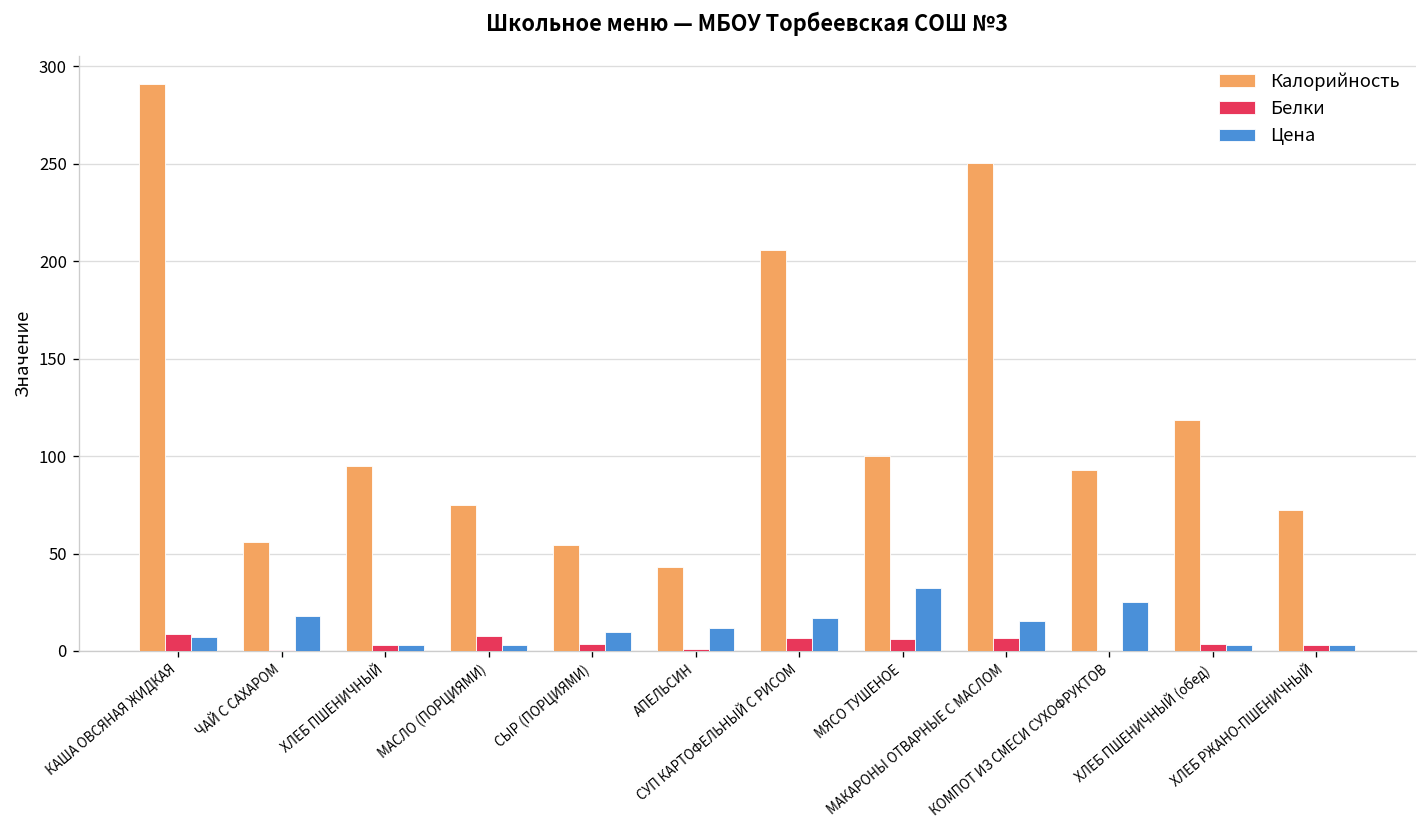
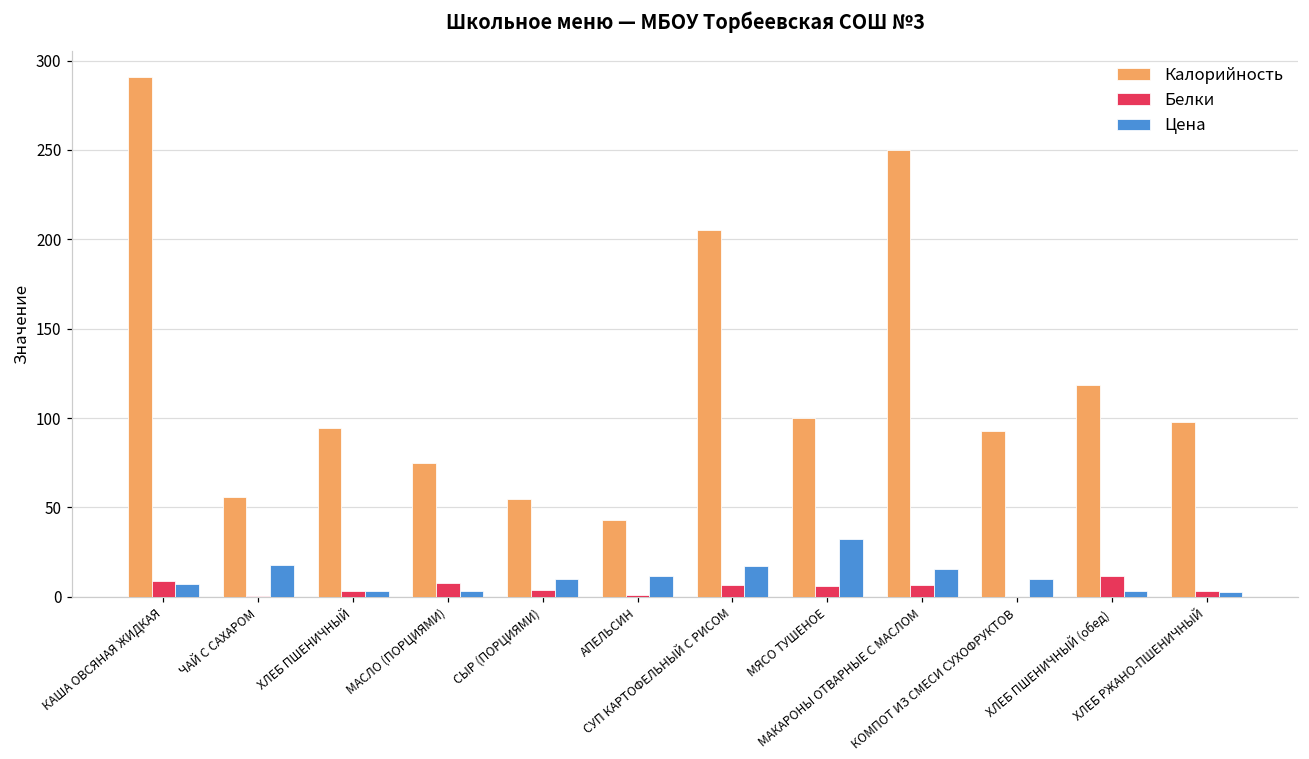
Цена, КОМПОТ ИЗ СМЕСИ СУХОФРУКТОВ: 25 -> 10
Белки, ХЛЕБ ПШЕНИЧНЫЙ (обед): 4 -> 12
Калорийность, ХЛЕБ РЖАНО-ПШЕНИЧНЫЙ: 73 -> 98
